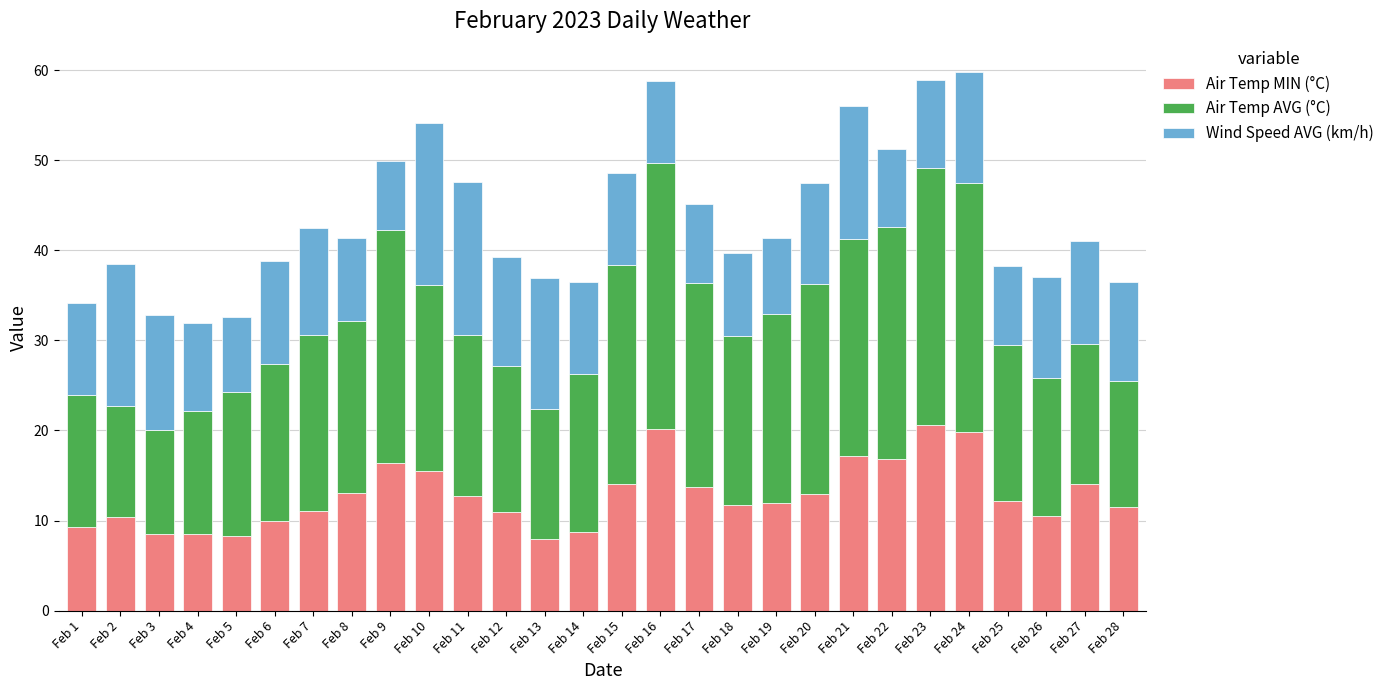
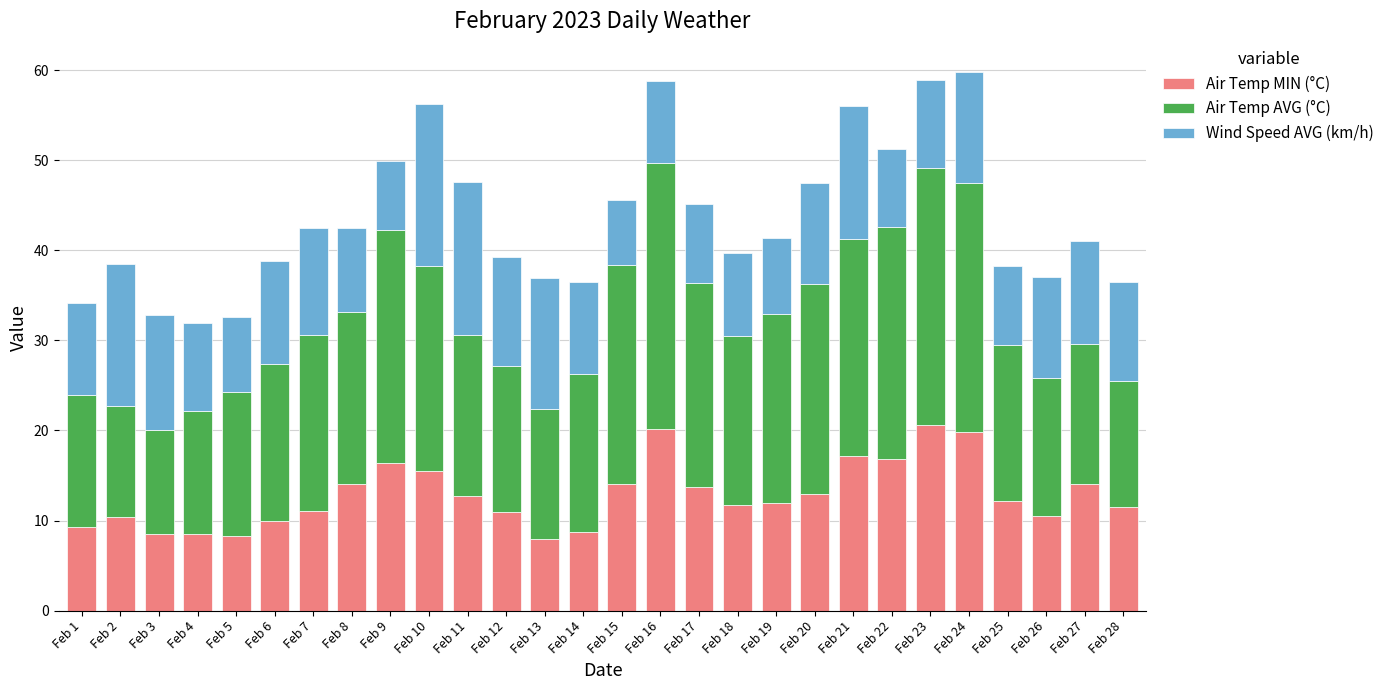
Air Temp MIN (°C), Feb 8: 13 -> 14
Air Temp AVG (°C), Feb 10: 21 -> 23
Wind Speed AVG (km/h), Feb 15: 10 -> 7
